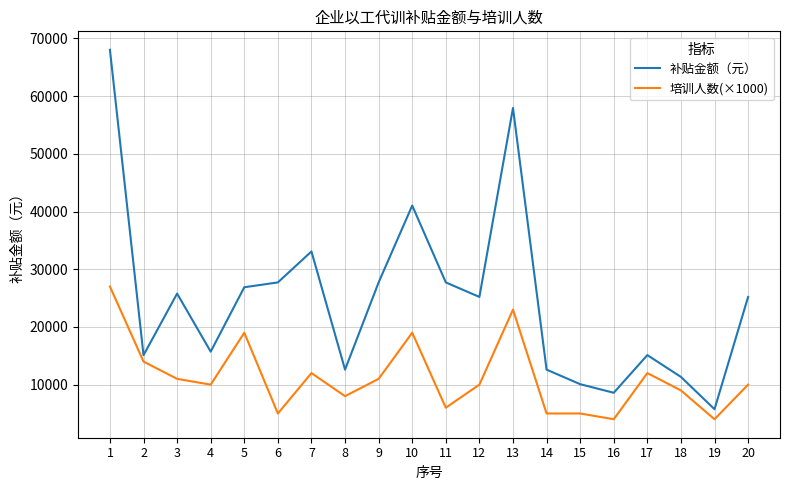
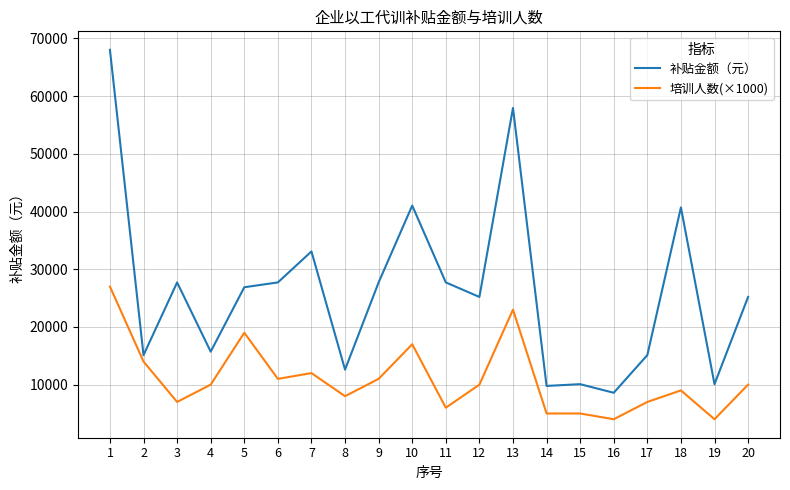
补贴金额（元）, 3: 26000 -> 28000
培训人数(×1000), 3: 11000 -> 7000
培训人数(×1000), 6: 5000 -> 11000
培训人数(×1000), 10: 19000 -> 17000
补贴金额（元）, 14: 13000 -> 10000
培训人数(×1000), 17: 12000 -> 7000
补贴金额（元）, 18: 11000 -> 41000
补贴金额（元）, 19: 6000 -> 10000
